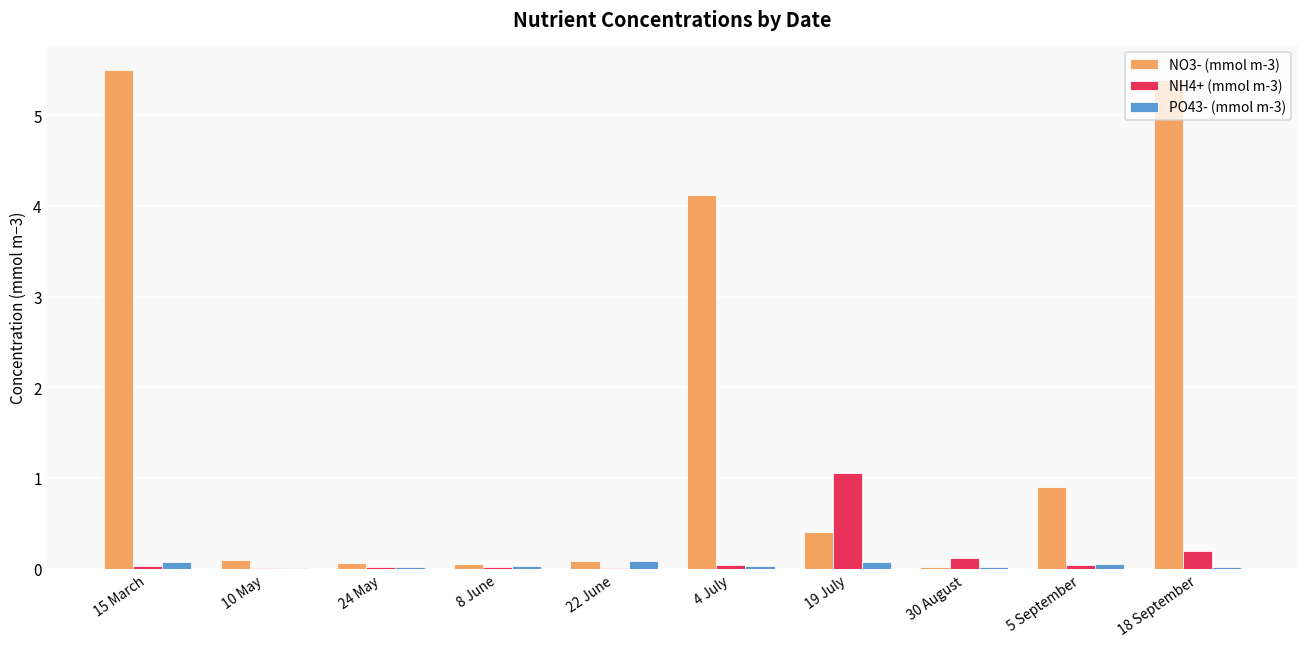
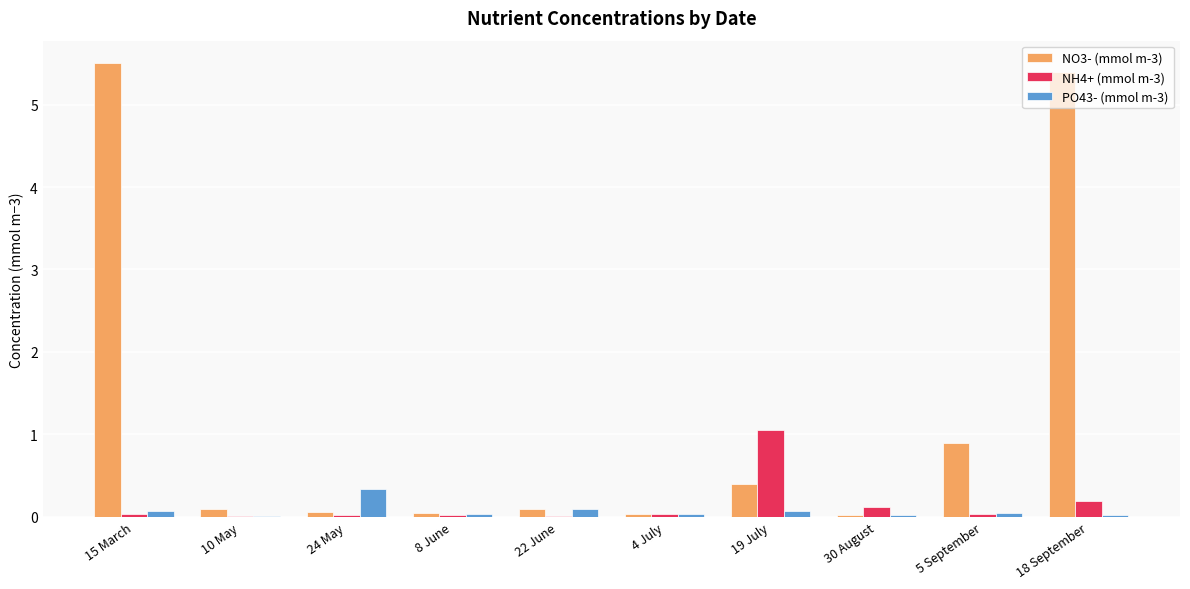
PO43- (mmol m-3), 24 May: 0.0 -> 0.3
NO3- (mmol m-3), 4 July: 4.1 -> 0.0
